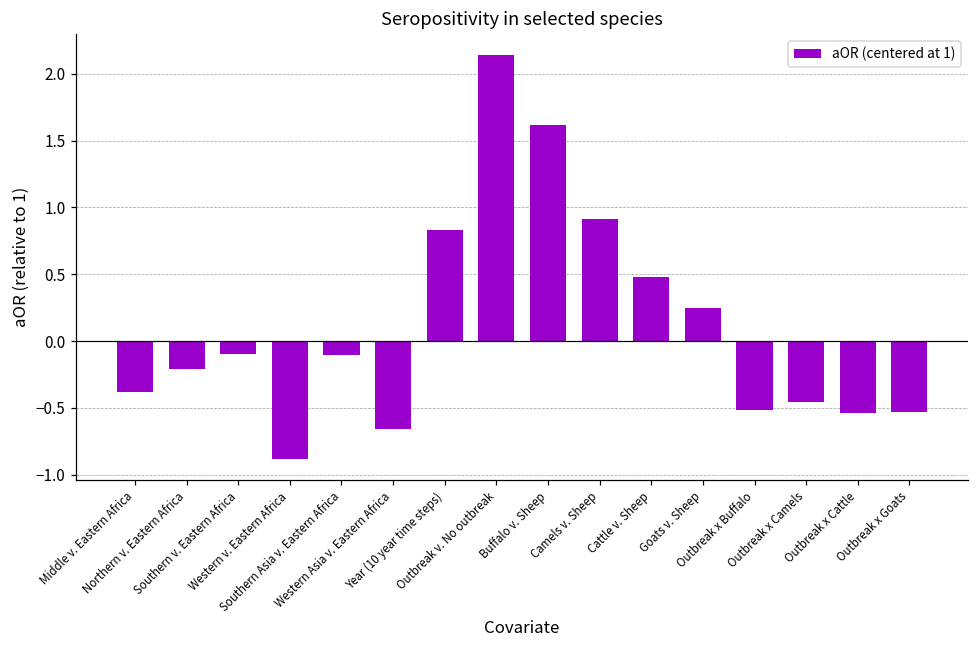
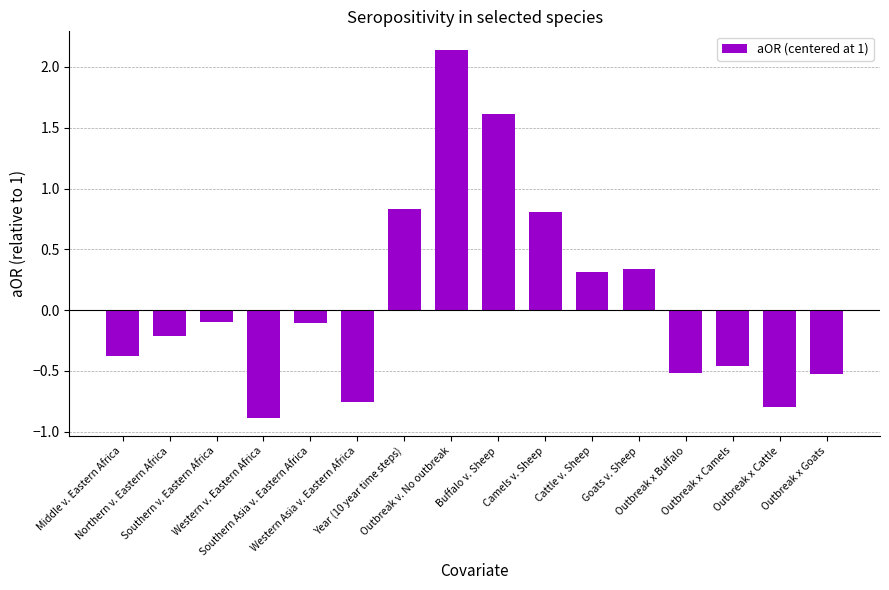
Western Asia v. Eastern Africa: -0.66 -> -0.76
Camels v. Sheep: 0.91 -> 0.81
Cattle v. Sheep: 0.48 -> 0.31
Goats v. Sheep: 0.25 -> 0.34
Outbreak x Cattle: -0.54 -> -0.80
